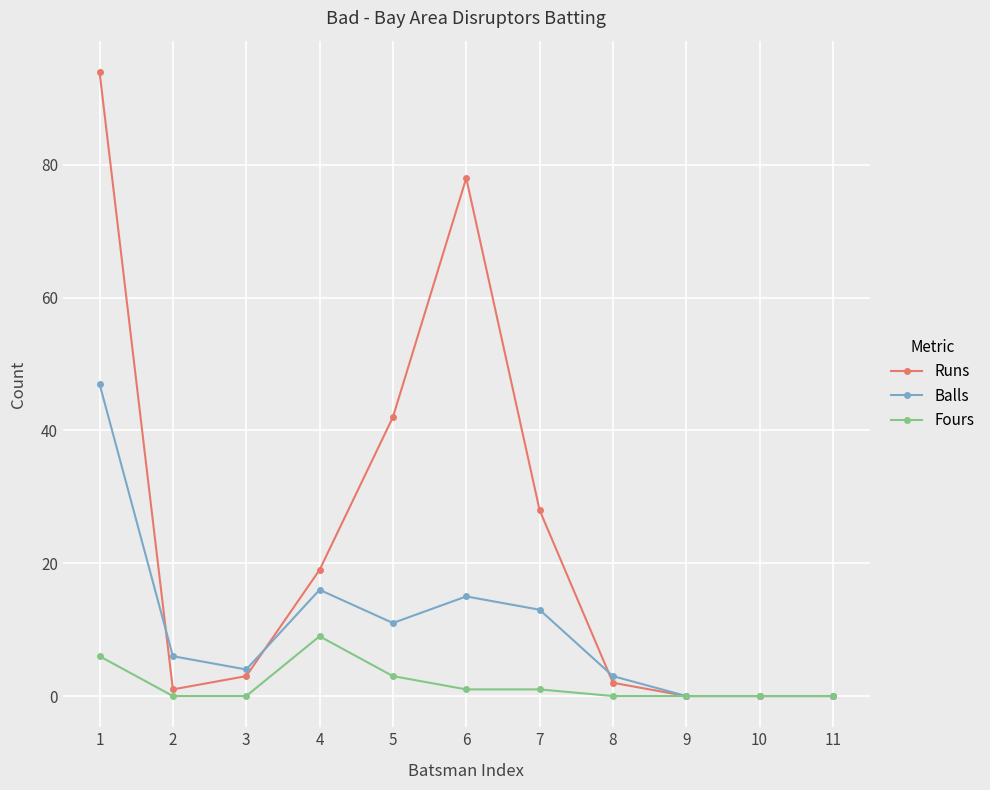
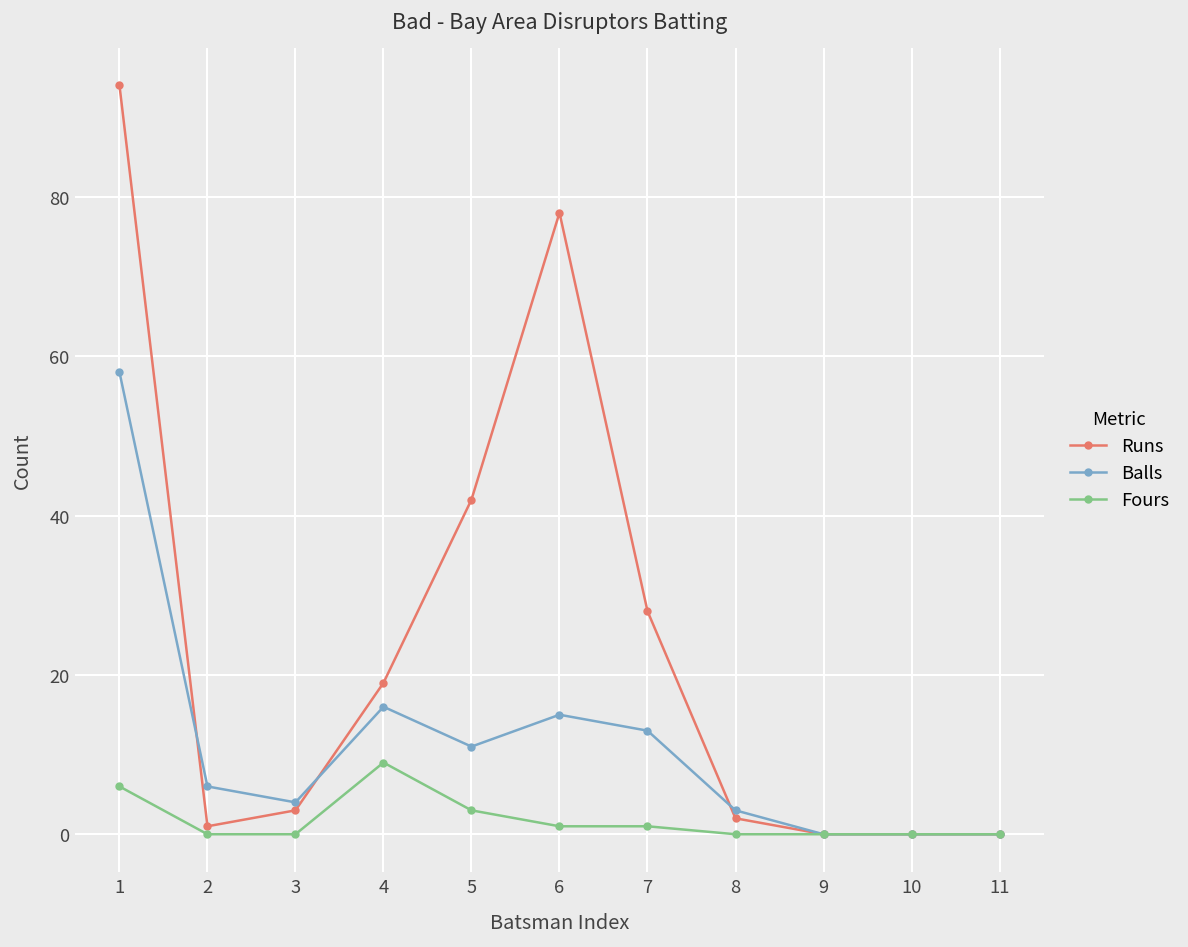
Balls, 1: 47 -> 58
